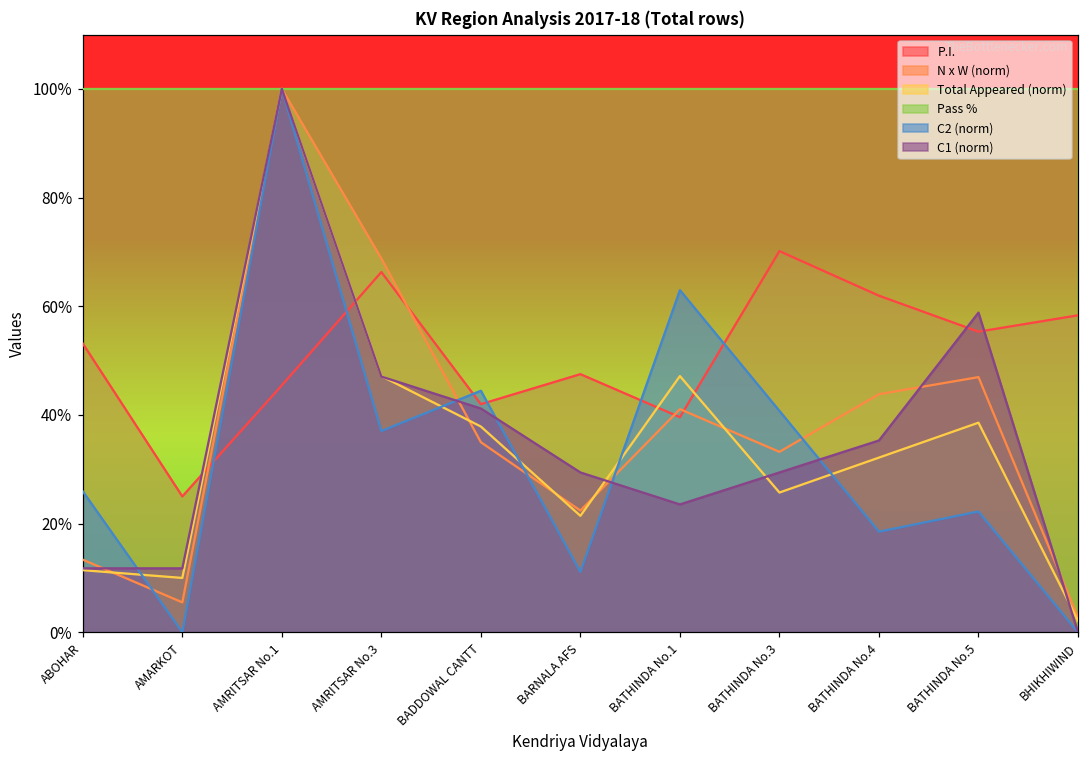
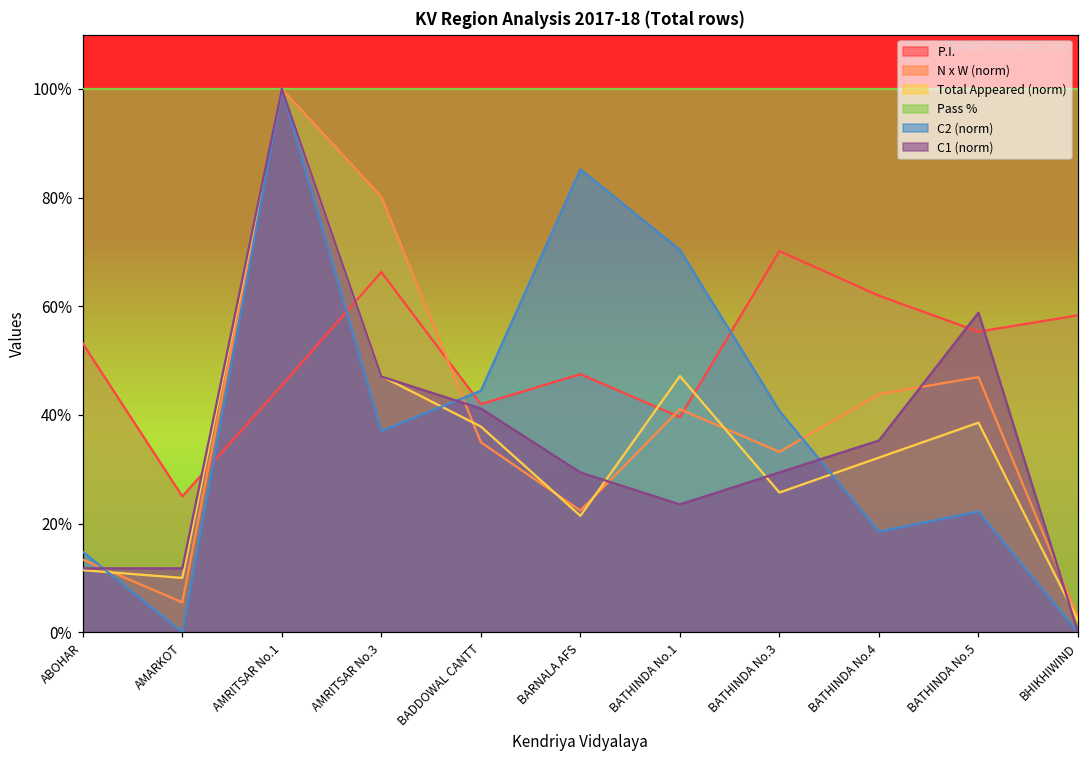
C2 (norm), ABOHAR: 26% -> 15%
N x W (norm), AMRITSAR No.3: 69% -> 80%
C2 (norm), BARNALA AFS: 11% -> 85%
C2 (norm), BATHINDA No.1: 63% -> 70%
